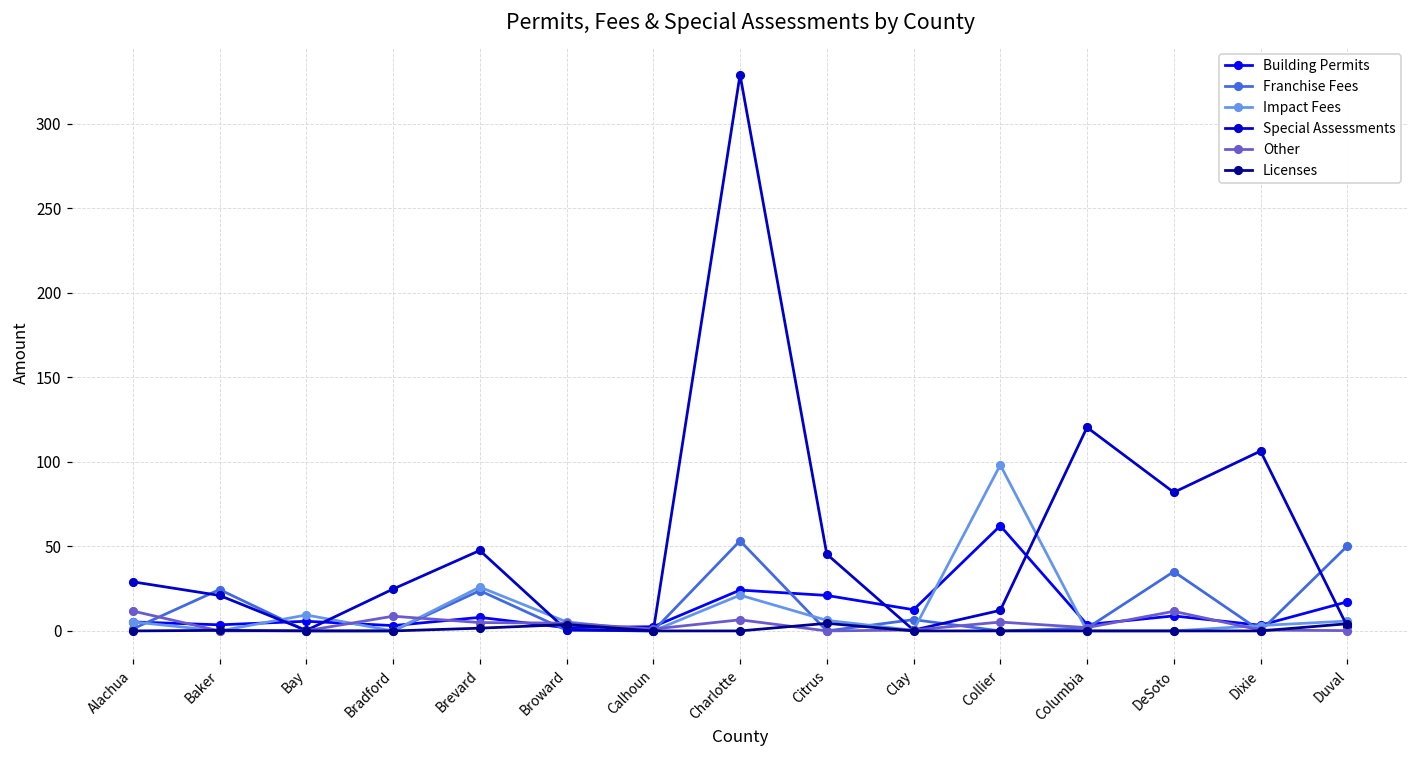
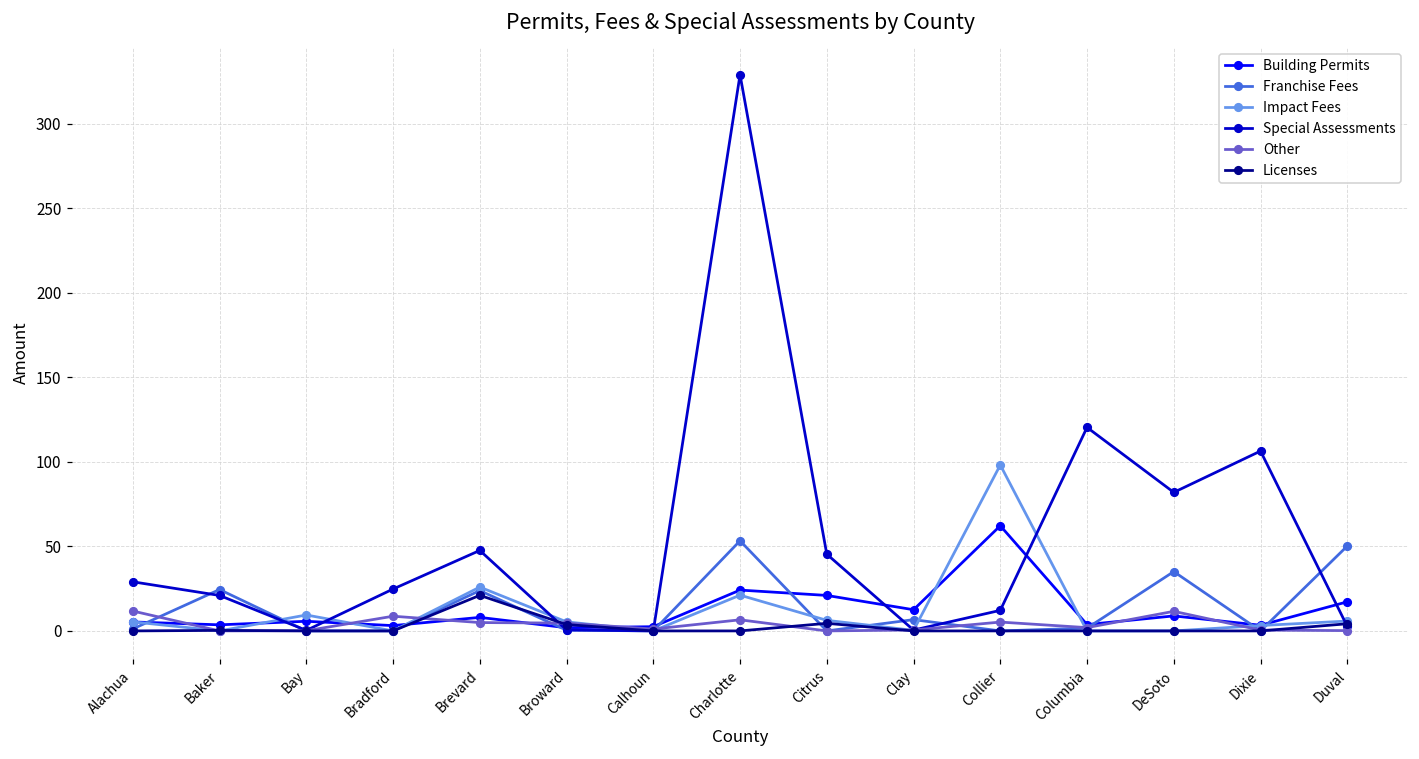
Licenses, Brevard: 2 -> 21
